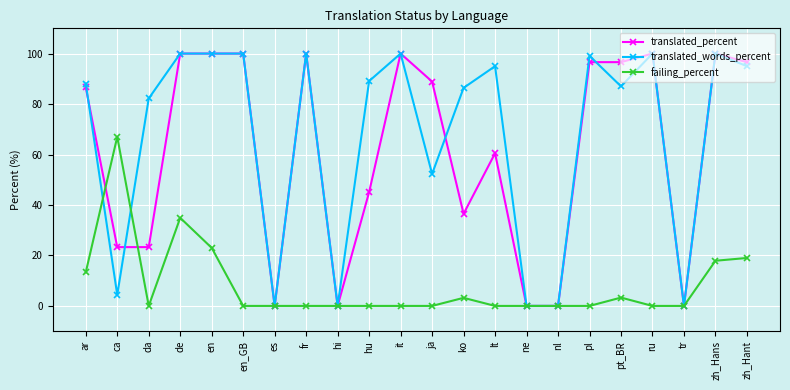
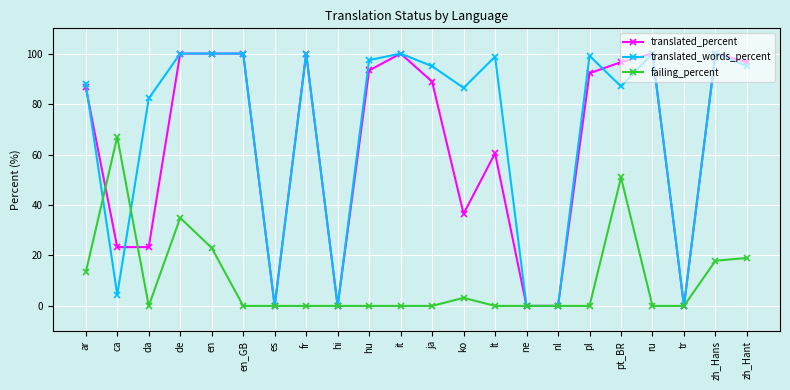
translated_percent, hu: 45 -> 93
translated_words_percent, hu: 89 -> 97
translated_words_percent, ja: 52 -> 95
translated_words_percent, lt: 95 -> 99
translated_percent, pl: 97 -> 92
failing_percent, pt_BR: 3 -> 51
